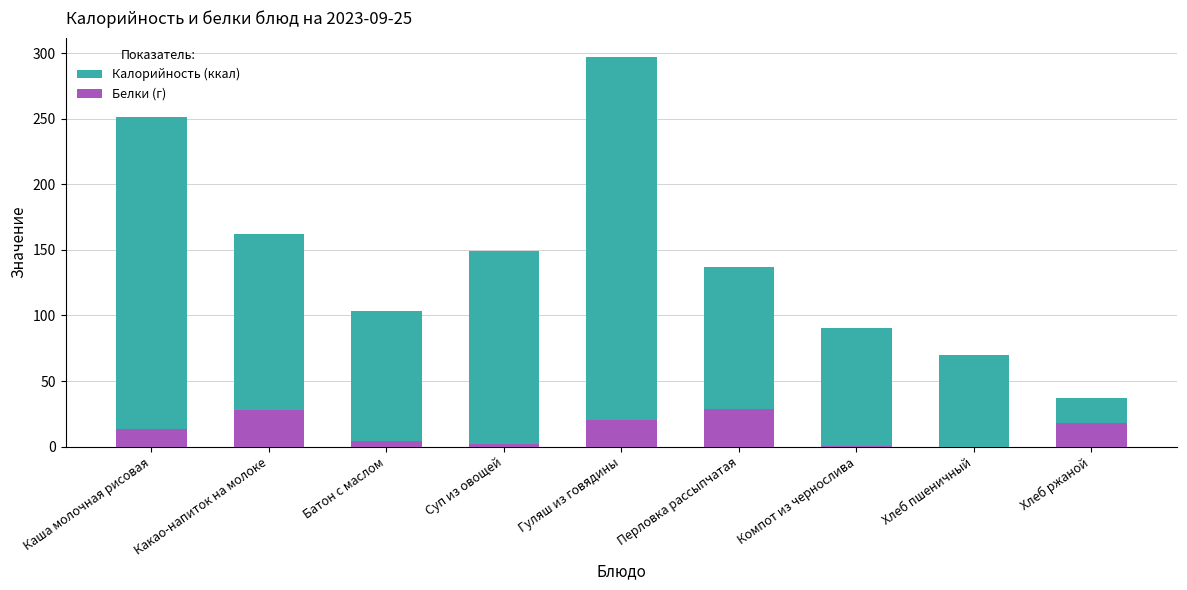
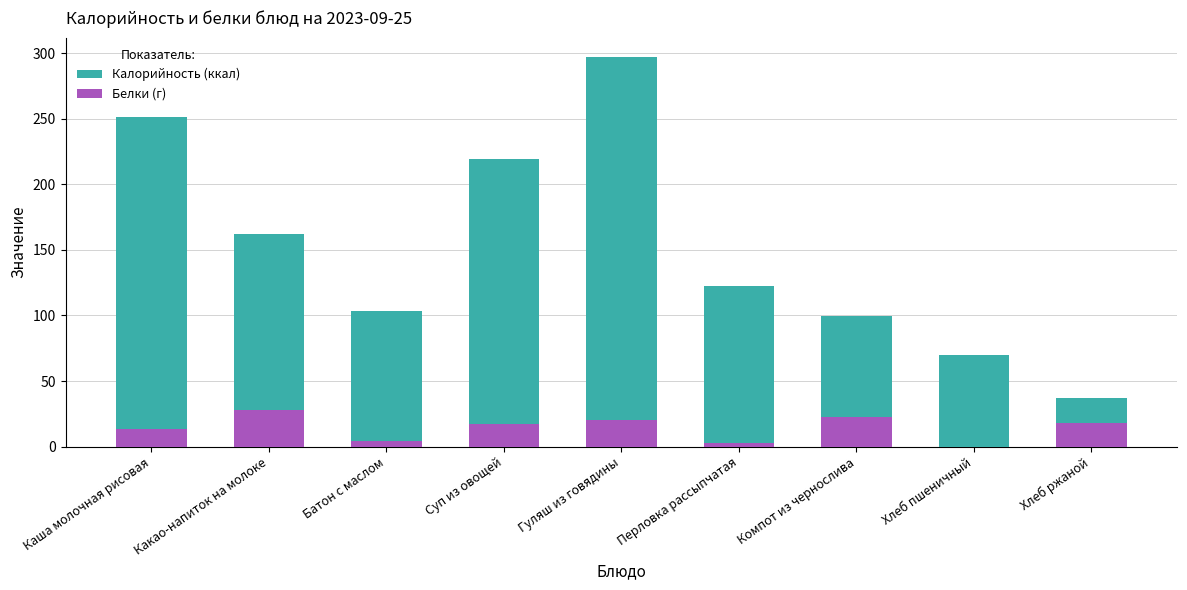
Калорийность (ккал), Суп из овощей: 149 -> 220
Белки (г), Суп из овощей: 2 -> 18
Калорийность (ккал), Перловка рассыпчатая: 137 -> 122
Белки (г), Перловка рассыпчатая: 29 -> 3
Калорийность (ккал), Компот из чернослива: 91 -> 100
Белки (г), Компот из чернослива: 0 -> 23
